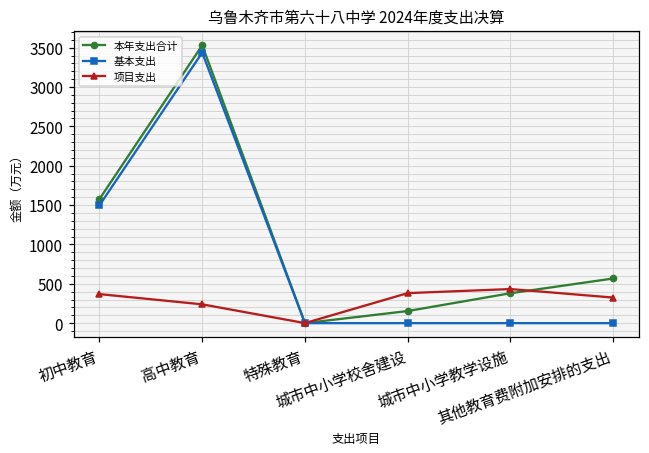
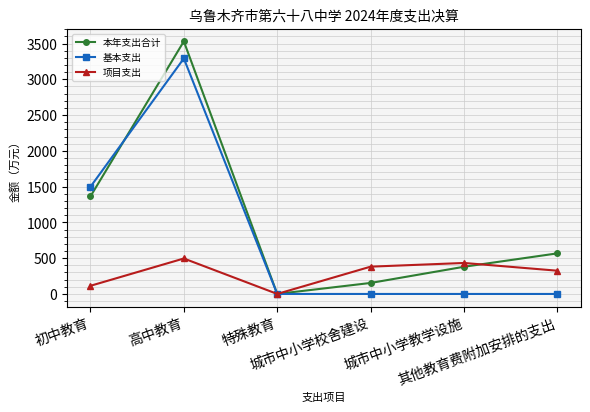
本年支出合计, 初中教育: 1600 -> 1400
项目支出, 初中教育: 400 -> 100
基本支出, 高中教育: 3400 -> 3300
项目支出, 高中教育: 200 -> 500
